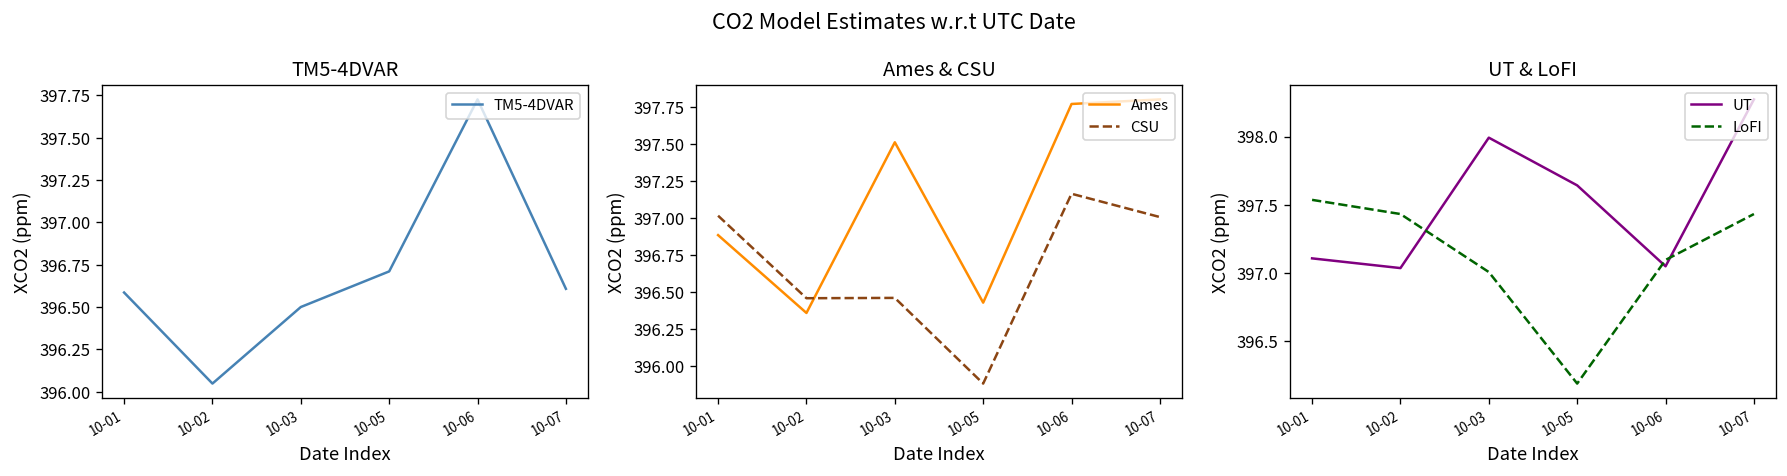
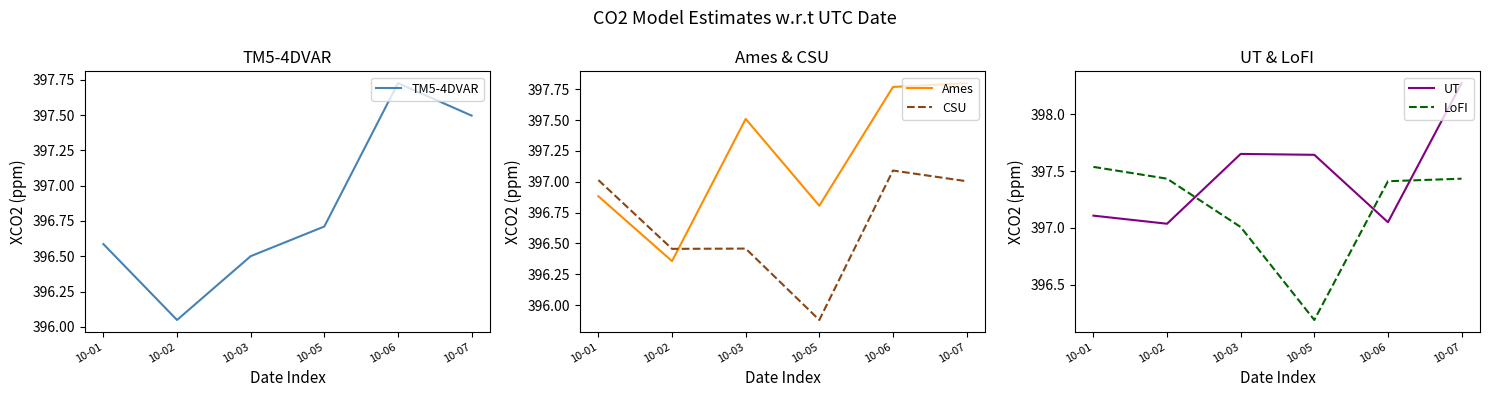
TM5-4DVAR, 10-07: 396.61 -> 397.50
Ames & CSU, Ames, 10-05: 396.43 -> 396.81
Ames & CSU, CSU, 10-06: 397.16 -> 397.09
UT & LoFI, UT, 10-03: 397.99 -> 397.65
UT & LoFI, LoFI, 10-06: 397.10 -> 397.41
